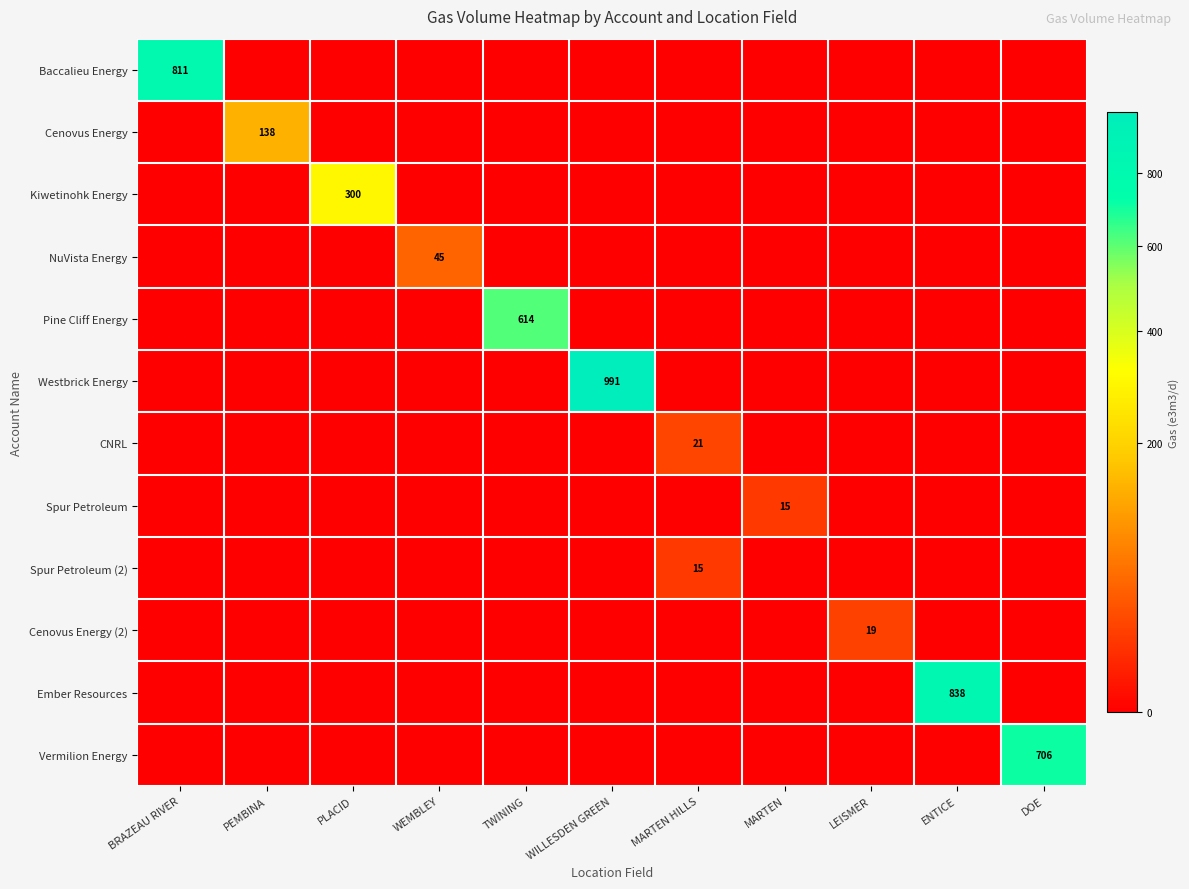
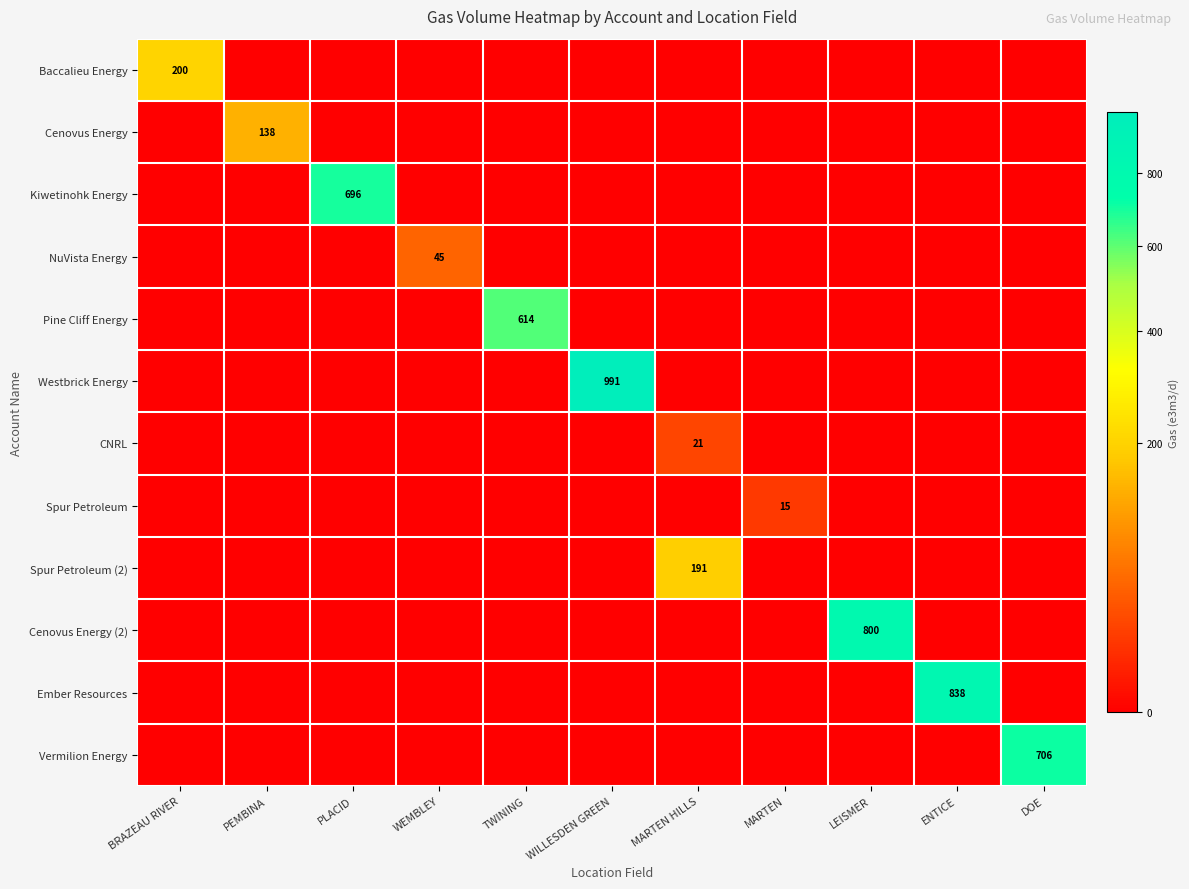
Baccalieu Energy, BRAZEAU RIVER: 811 -> 200
Kiwetinohk Energy, PLACID: 300 -> 696
Spur Petroleum (2), MARTEN HILLS: 15 -> 191
Cenovus Energy (2), LEISMER: 19 -> 800
